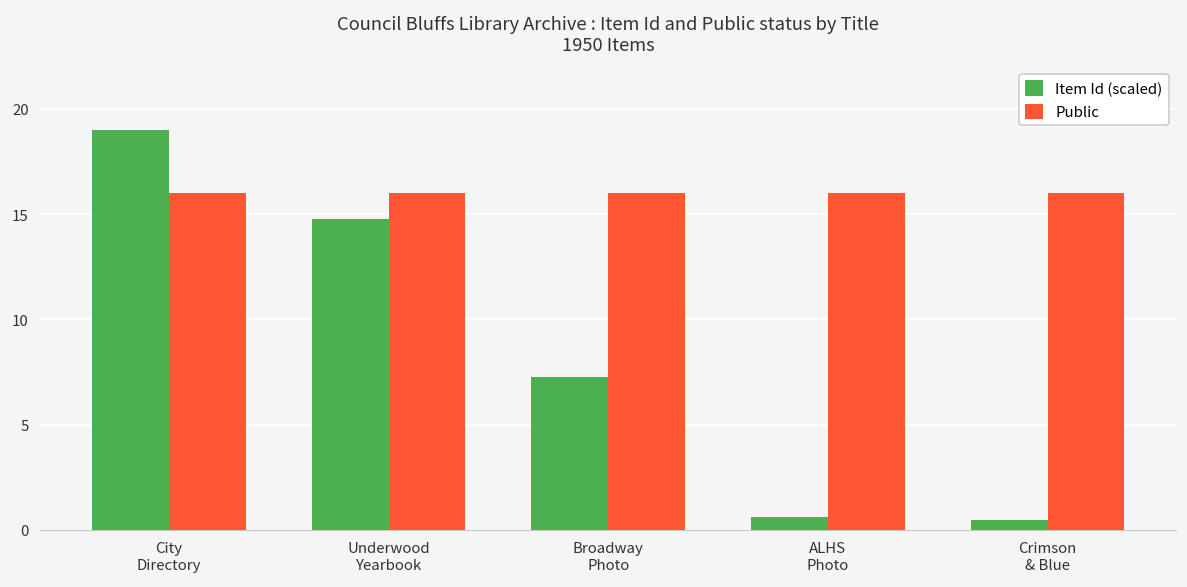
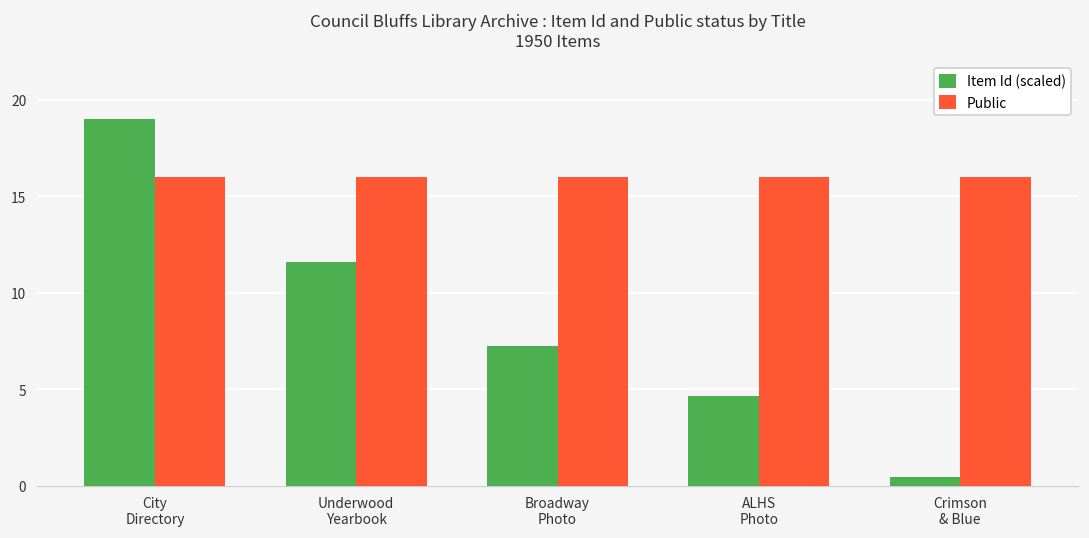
Item Id (scaled), Underwood Yearbook: 14.8 -> 11.6
Item Id (scaled), ALHS Photo: 0.6 -> 4.6
